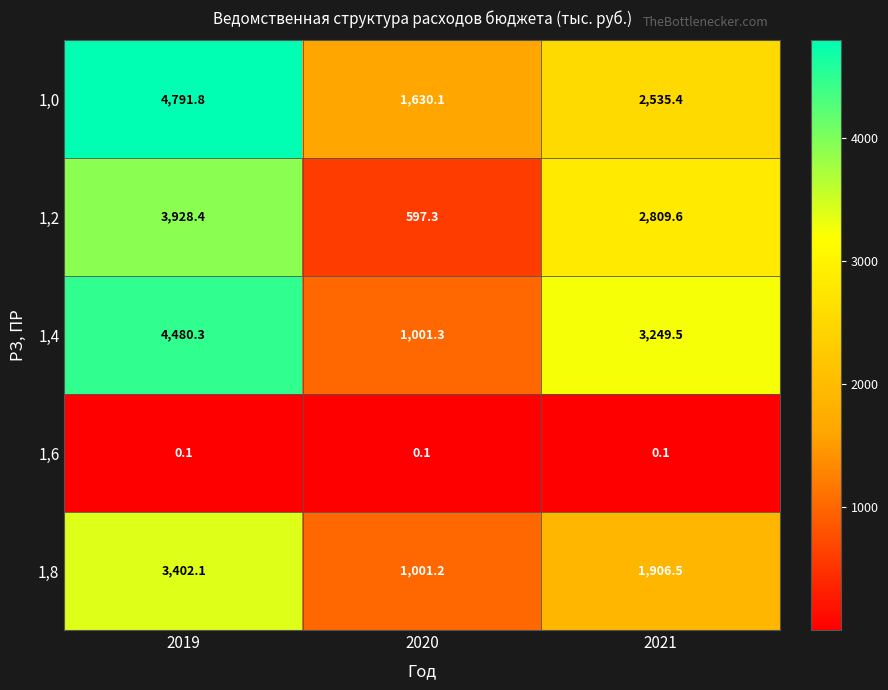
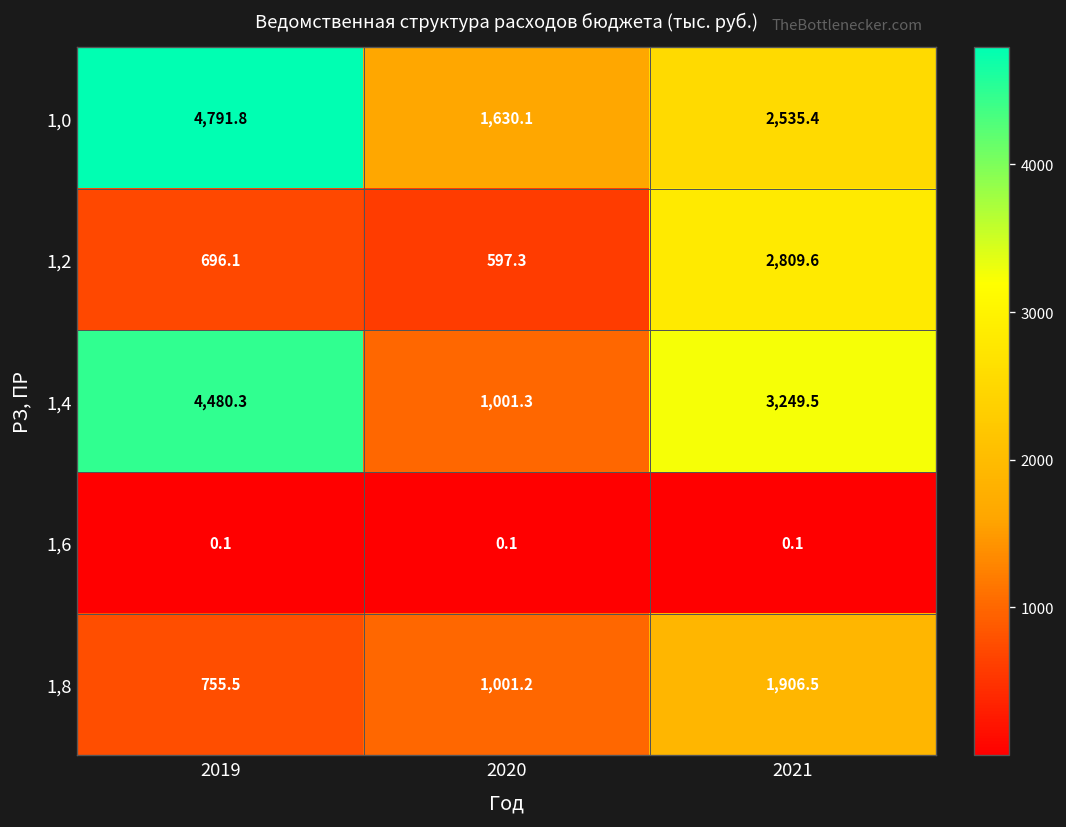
1,2, 2019: 3,928.4 -> 696.1
1,8, 2019: 3,402.1 -> 755.5
